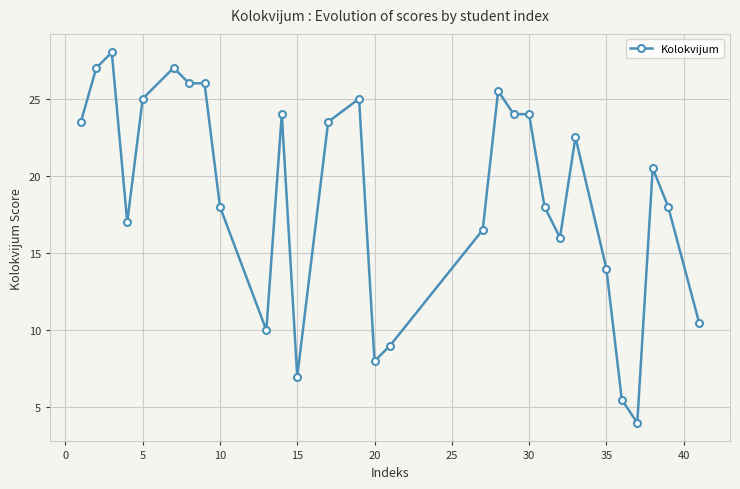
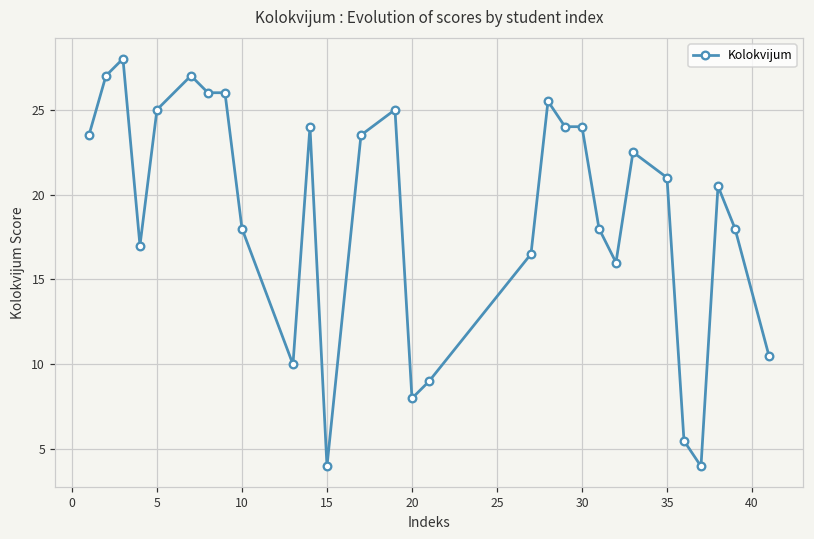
15: 7 -> 4
35: 14 -> 21
